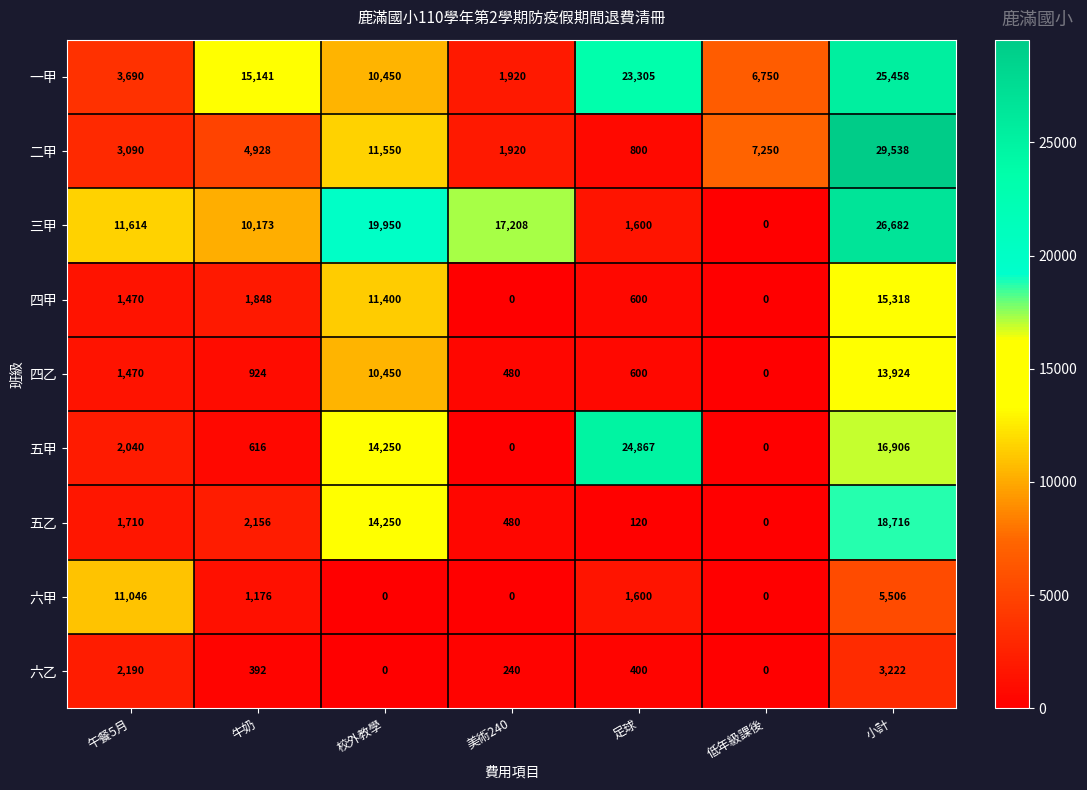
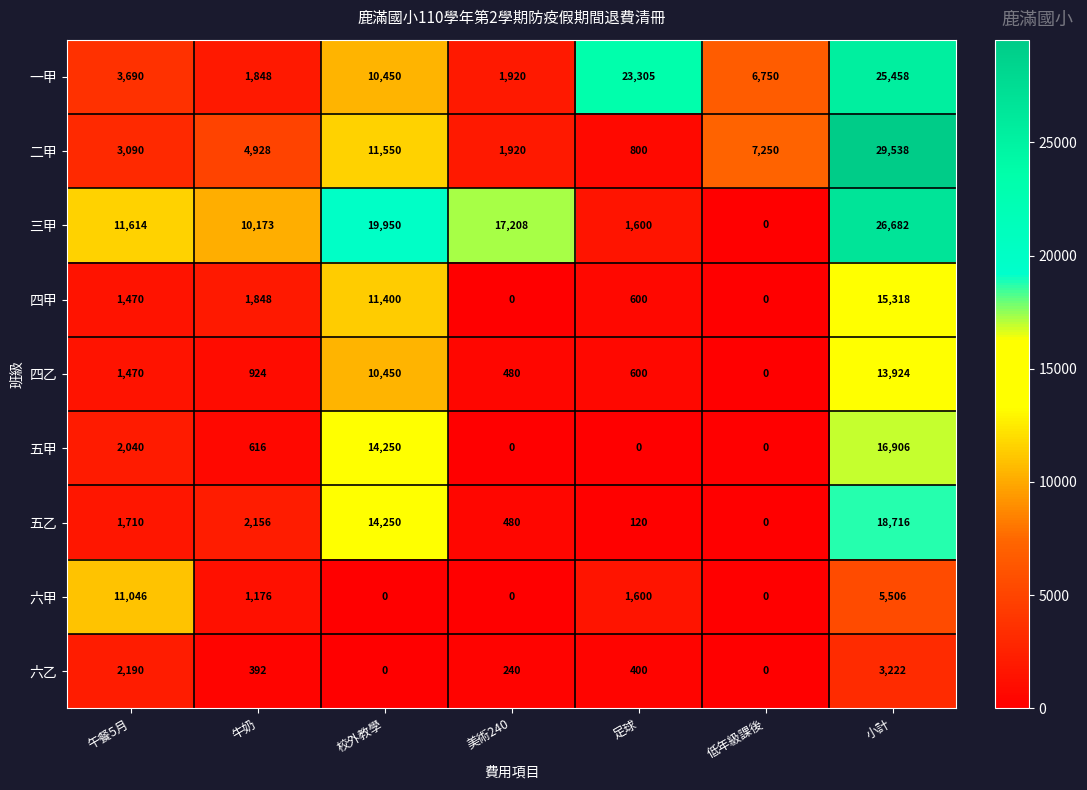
一甲, 牛奶: 15,141 -> 1,848
五甲, 足球: 24,867 -> 0
